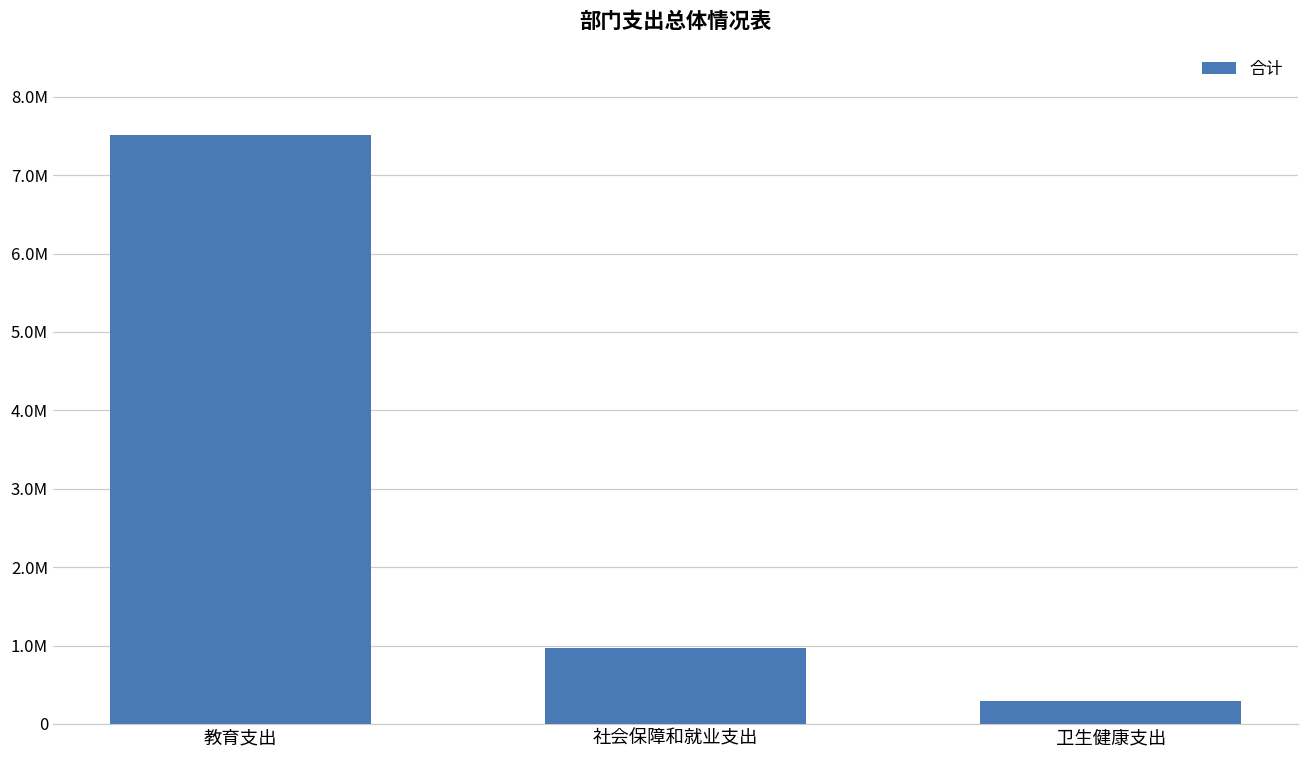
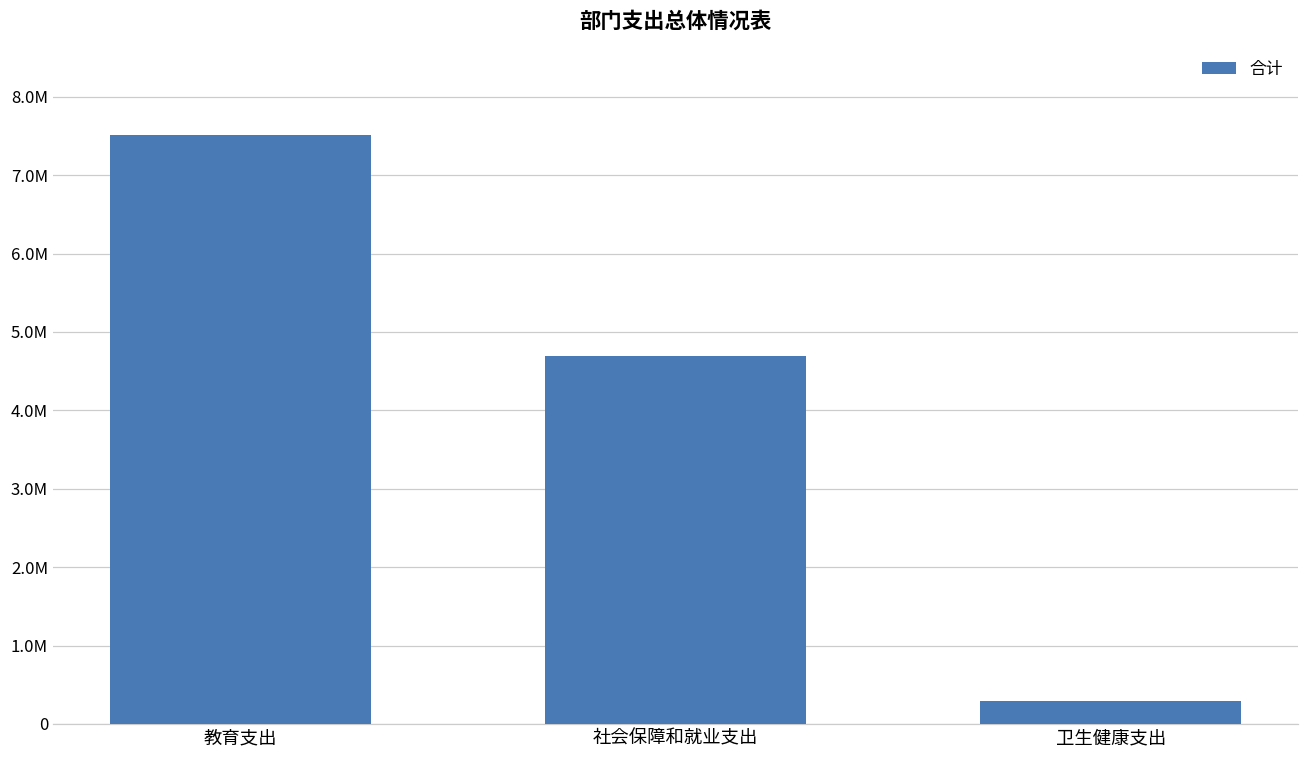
社会保障和就业支出: 1000000 -> 4700000
